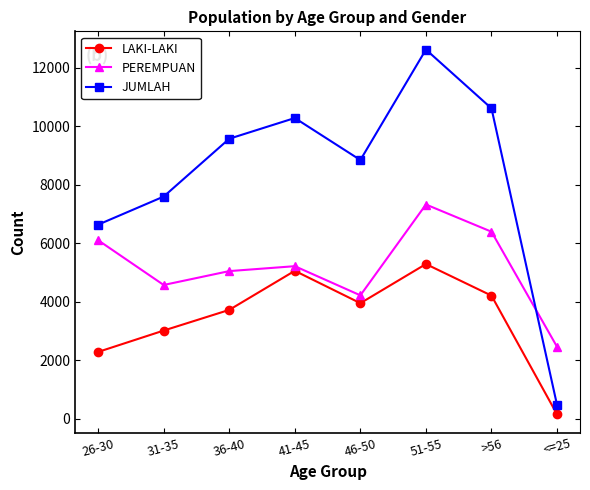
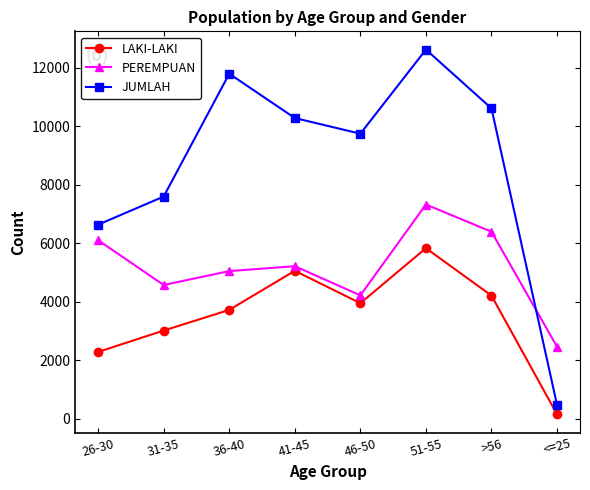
JUMLAH, 36-40: 9600 -> 11800
JUMLAH, 46-50: 8800 -> 9700
LAKI-LAKI, 51-55: 5300 -> 5800
